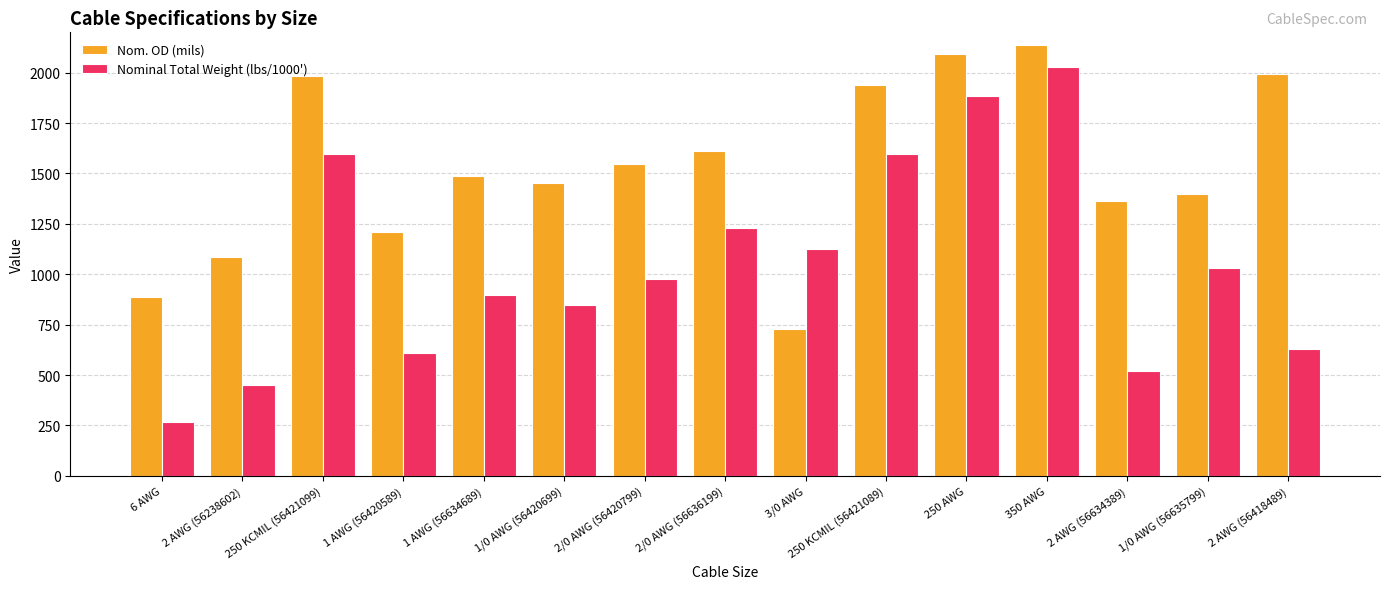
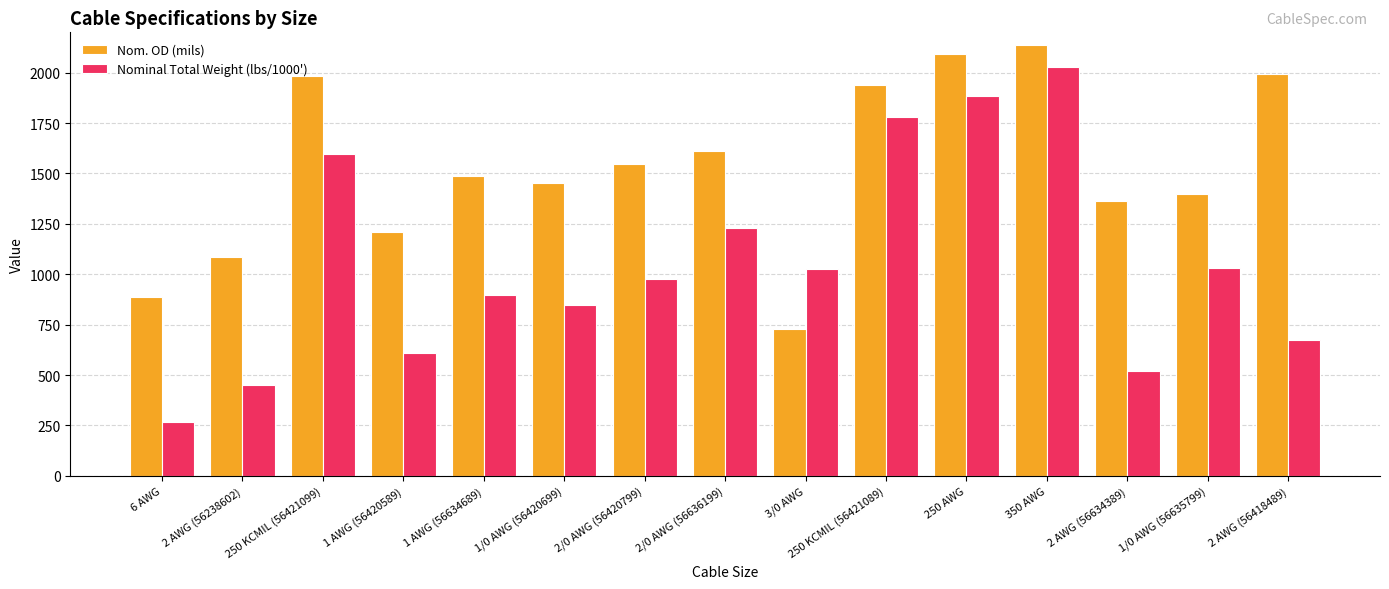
Nominal Total Weight (lbs/1000'), 3/0 AWG: 1120 -> 1030
Nominal Total Weight (lbs/1000'), 250 KCMIL (56421089): 1600 -> 1780
Nominal Total Weight (lbs/1000'), 2 AWG (56418489): 630 -> 680
